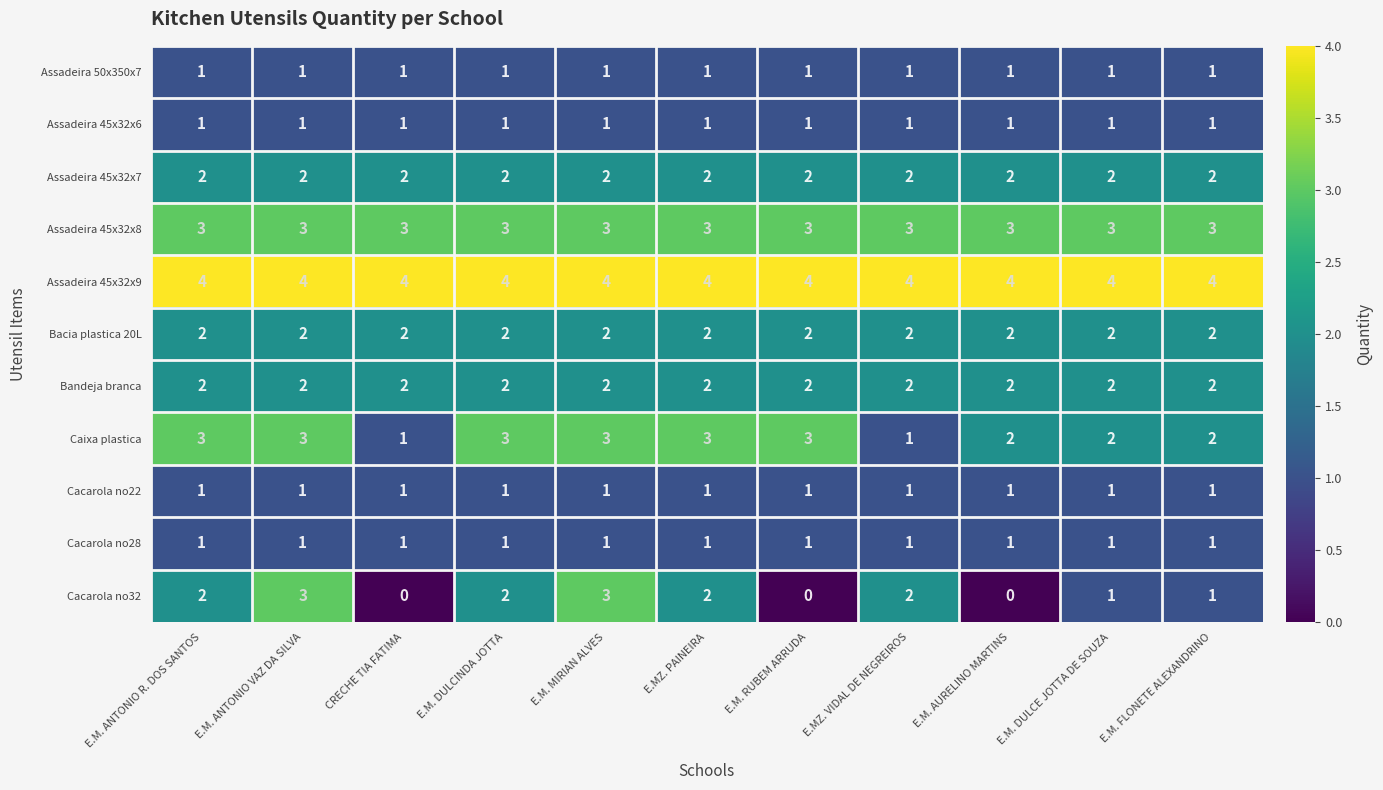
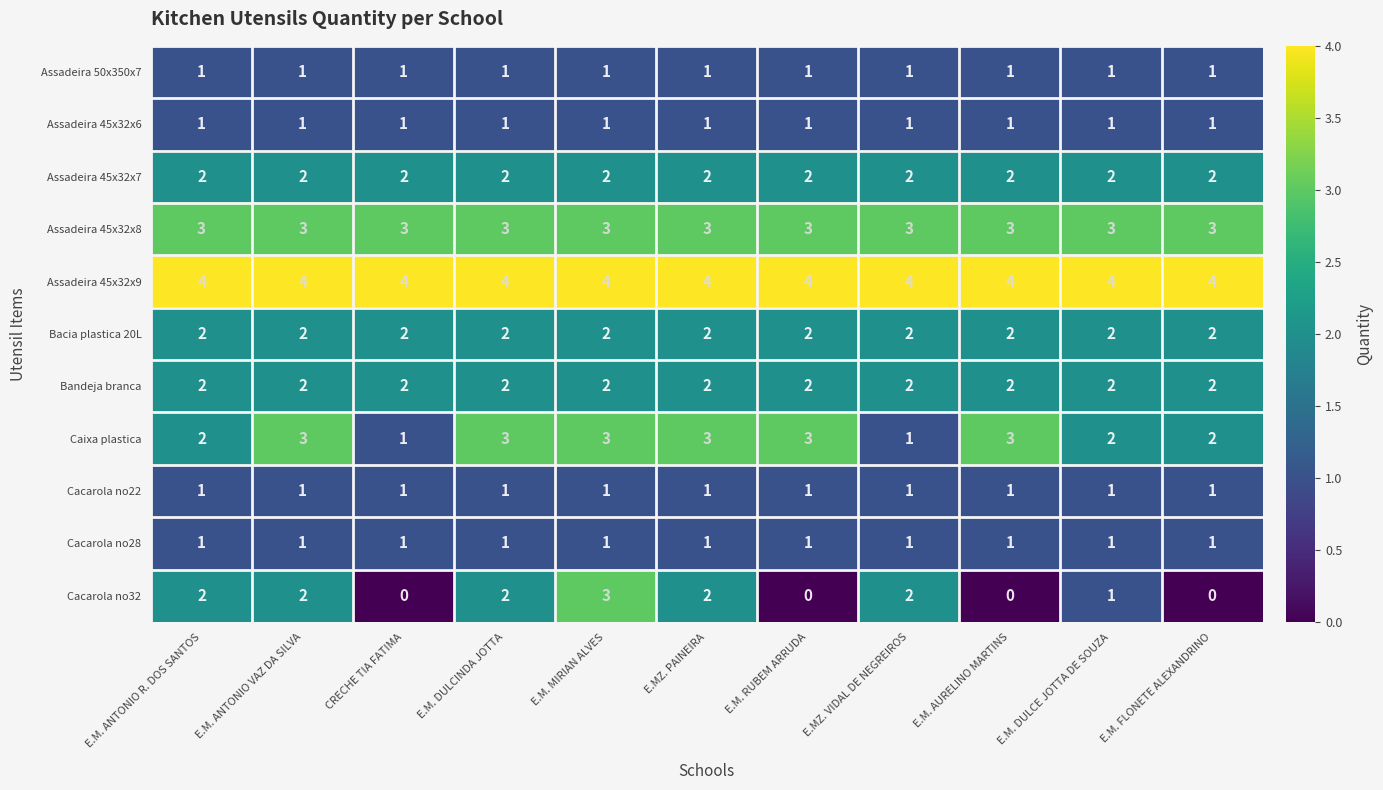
Caixa plastica, E.M. ANTONIO R. DOS SANTOS: 3 -> 2
Caixa plastica, E.M. AURELINO MARTINS: 2 -> 3
Cacarola no32, E.M. ANTONIO VAZ DA SILVA: 3 -> 2
Cacarola no32, E.M. FLONETE ALEXANDRINO: 1 -> 0
